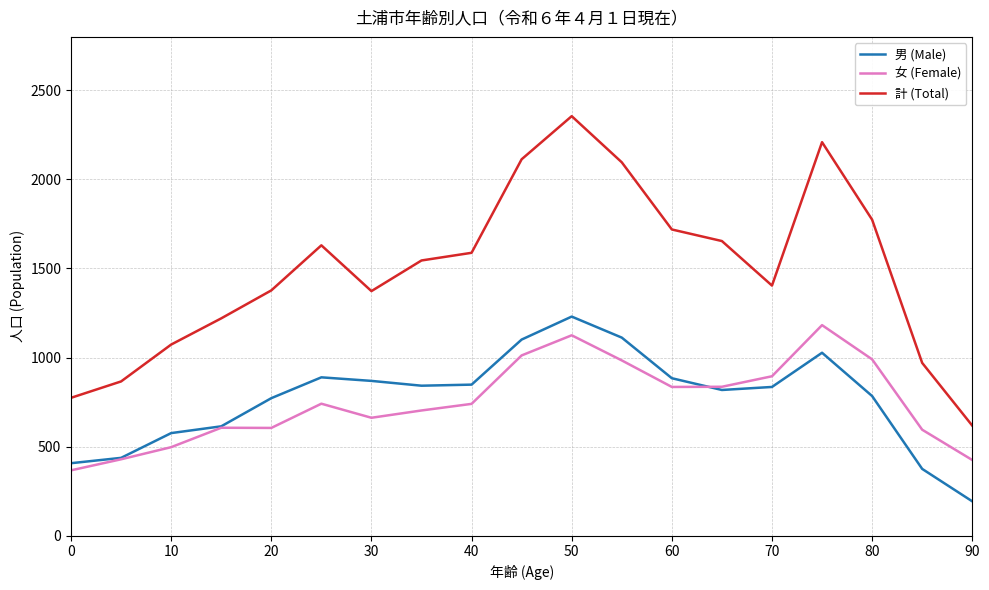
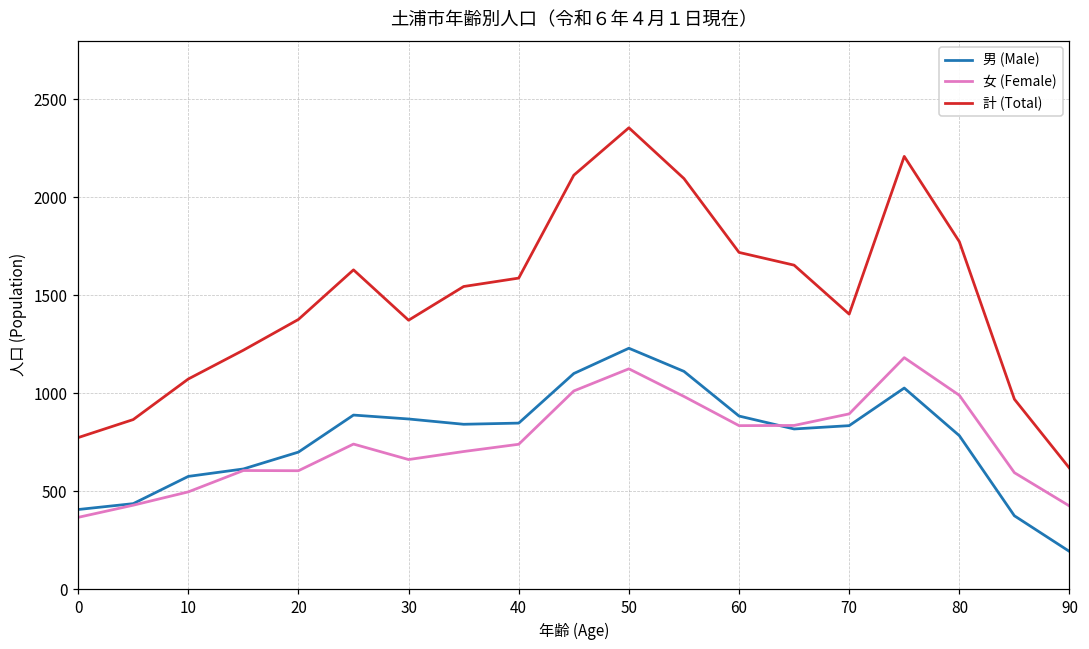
男 (Male), 20: 770 -> 700
